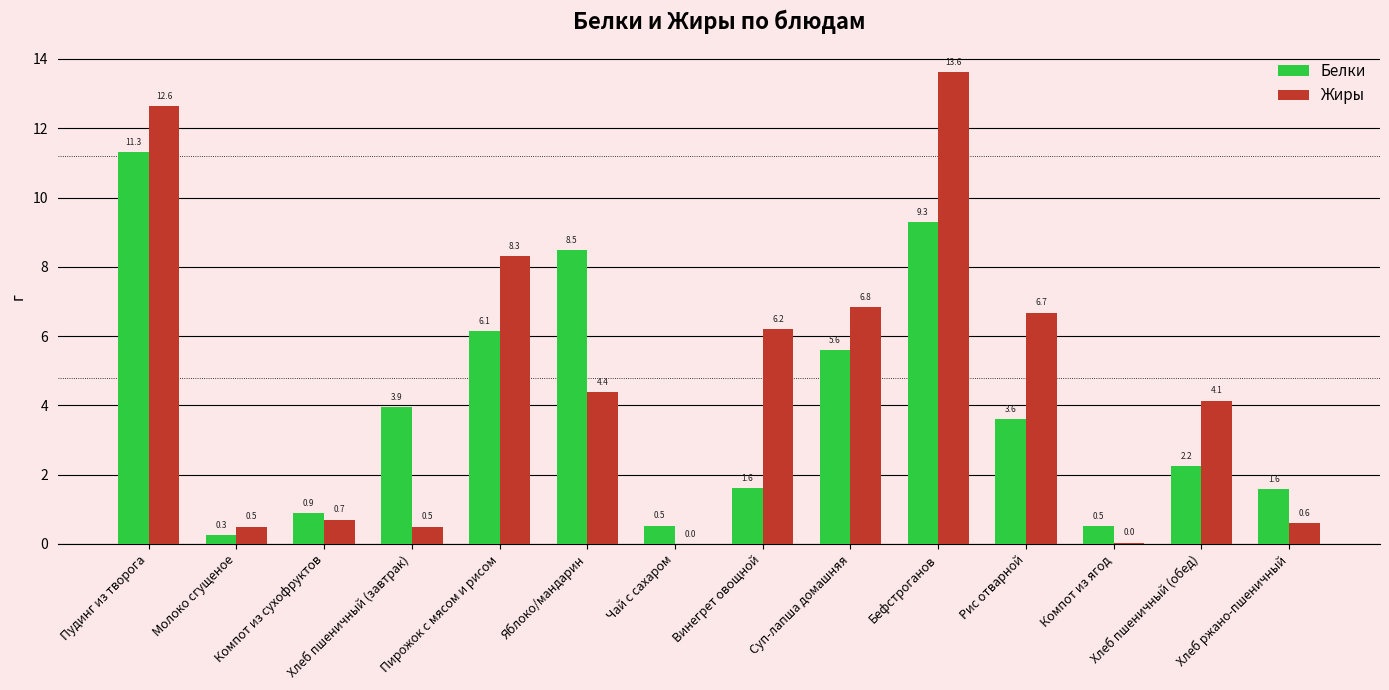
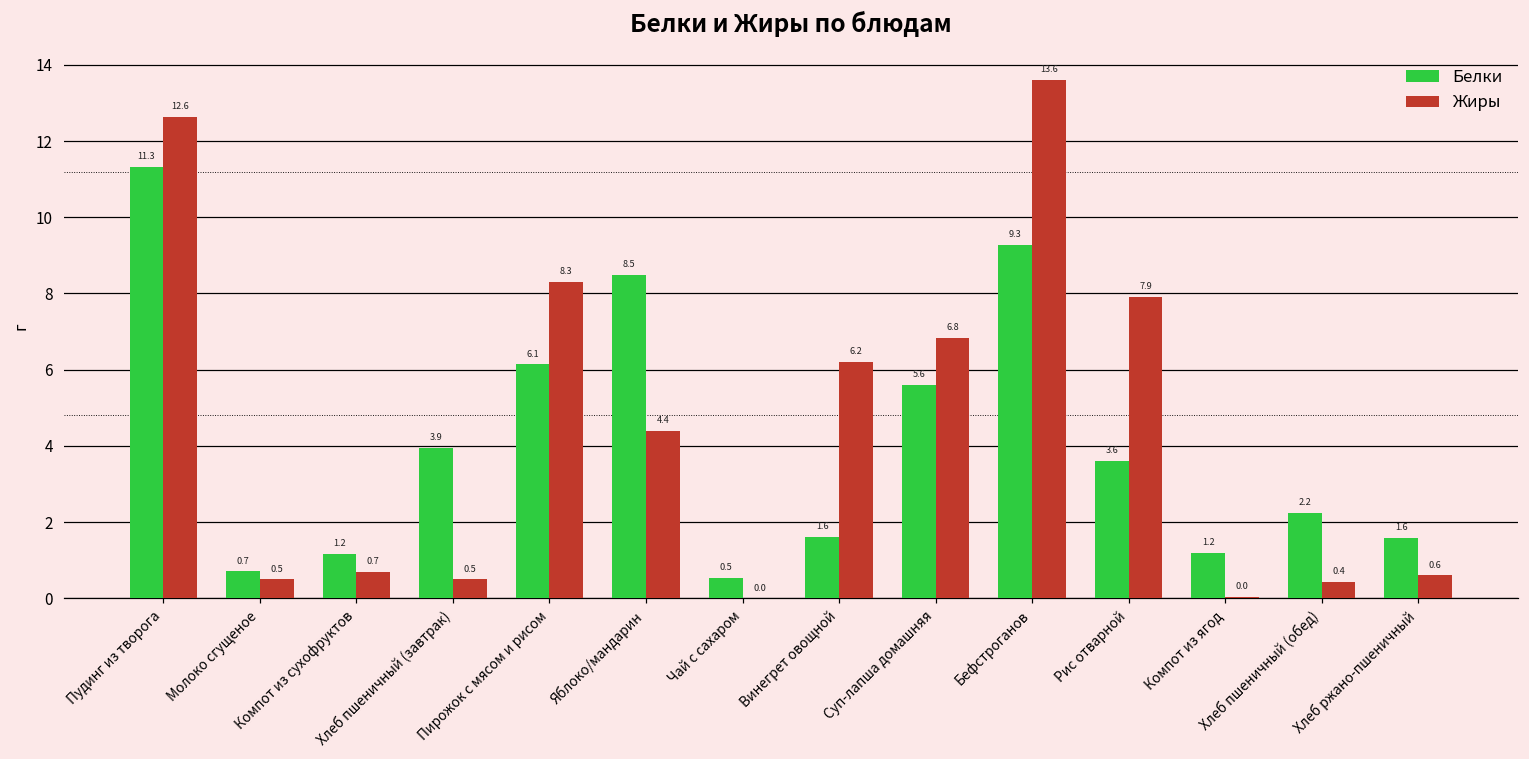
Белки, Молоко сгущеное: 0.3 -> 0.7
Белки, Компот из сухофруктов: 0.9 -> 1.2
Жиры, Рис отварной: 6.7 -> 7.9
Белки, Компот из ягод: 0.5 -> 1.2
Жиры, Хлеб пшеничный (обед): 4.1 -> 0.4
